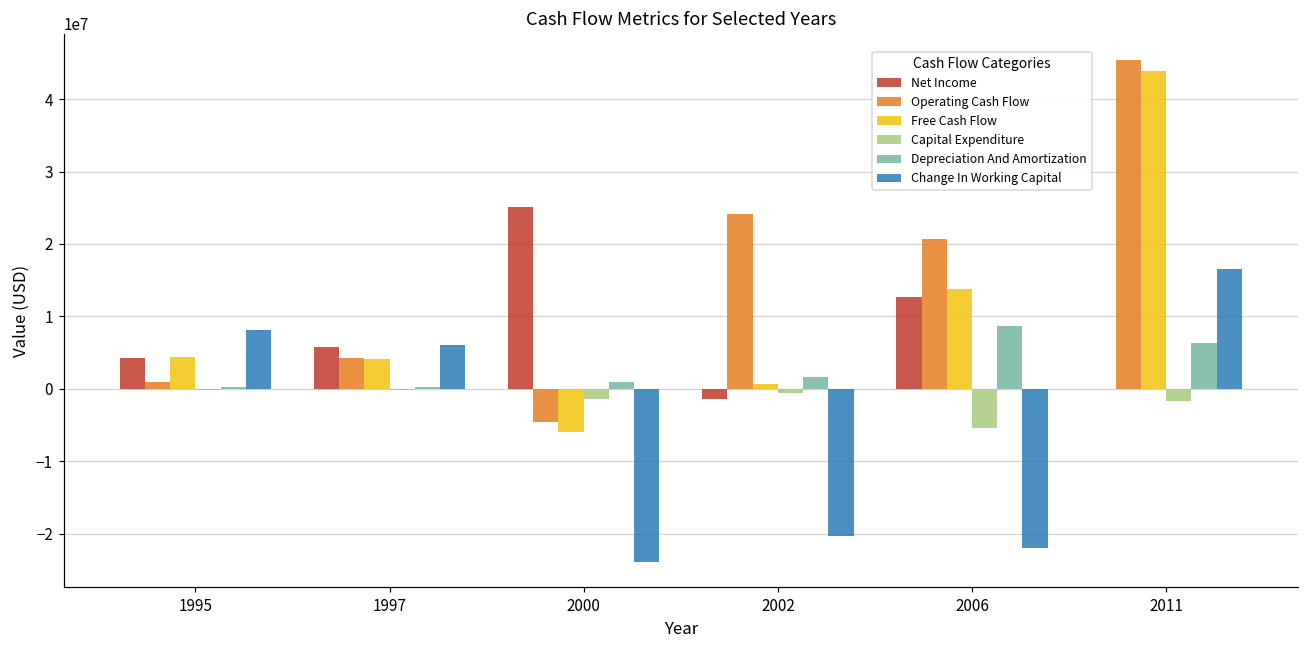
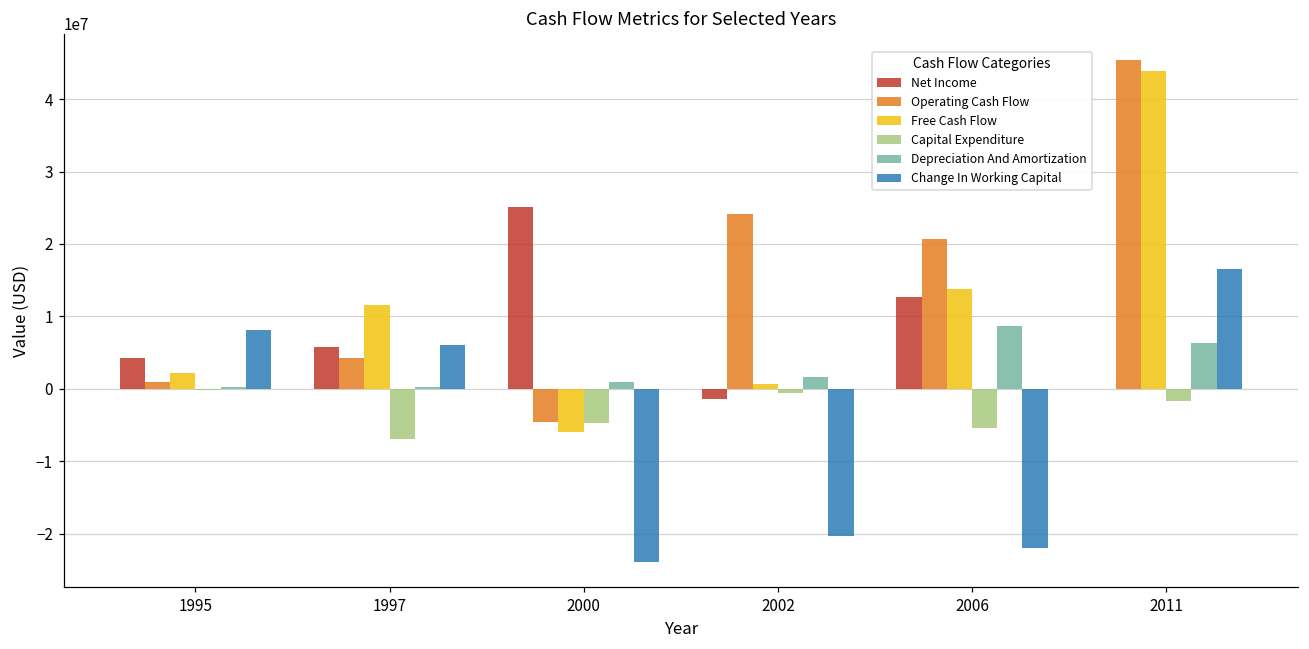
Free Cash Flow, 1995: 4000000 -> 2000000
Free Cash Flow, 1997: 4000000 -> 12000000
Capital Expenditure, 1997: 0 -> -7000000
Capital Expenditure, 2000: -1000000 -> -5000000
